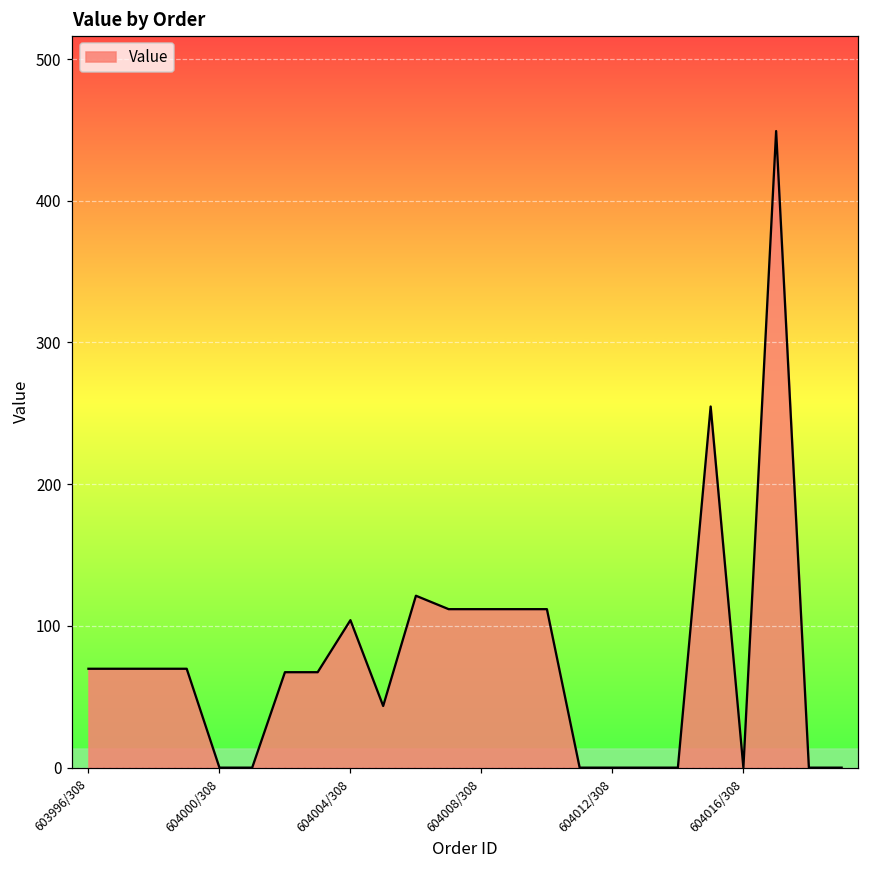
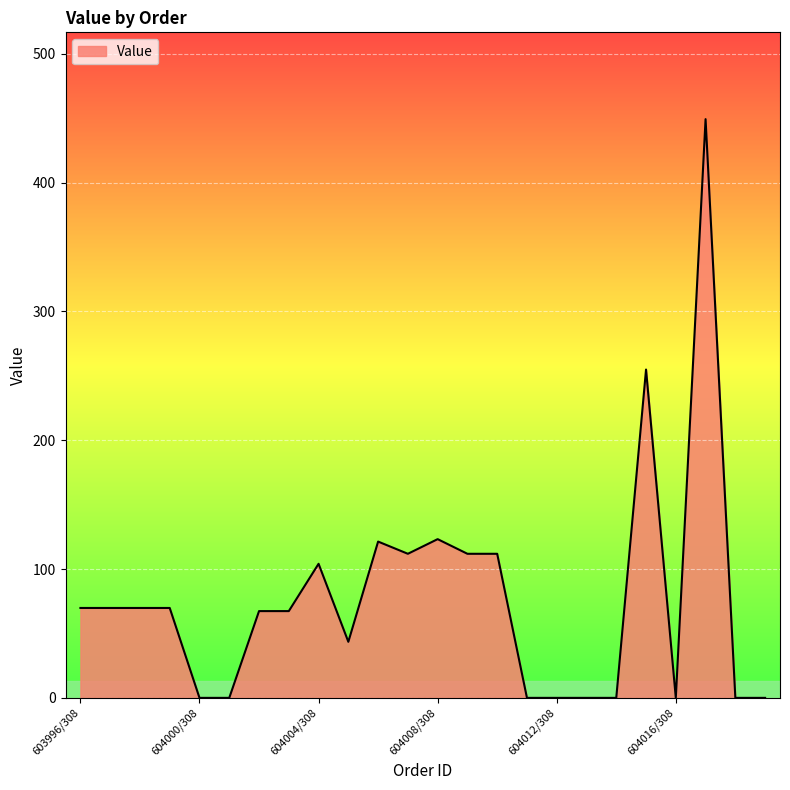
604008/308: 112 -> 123
